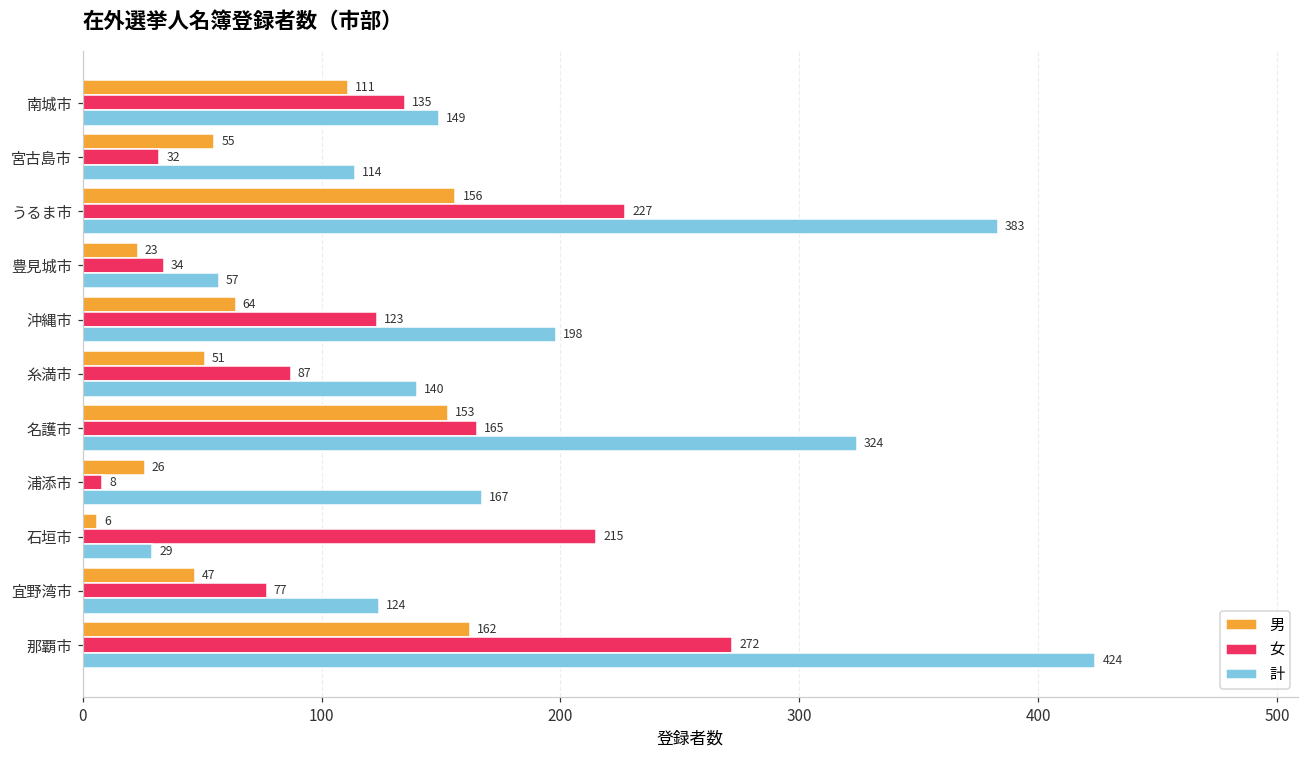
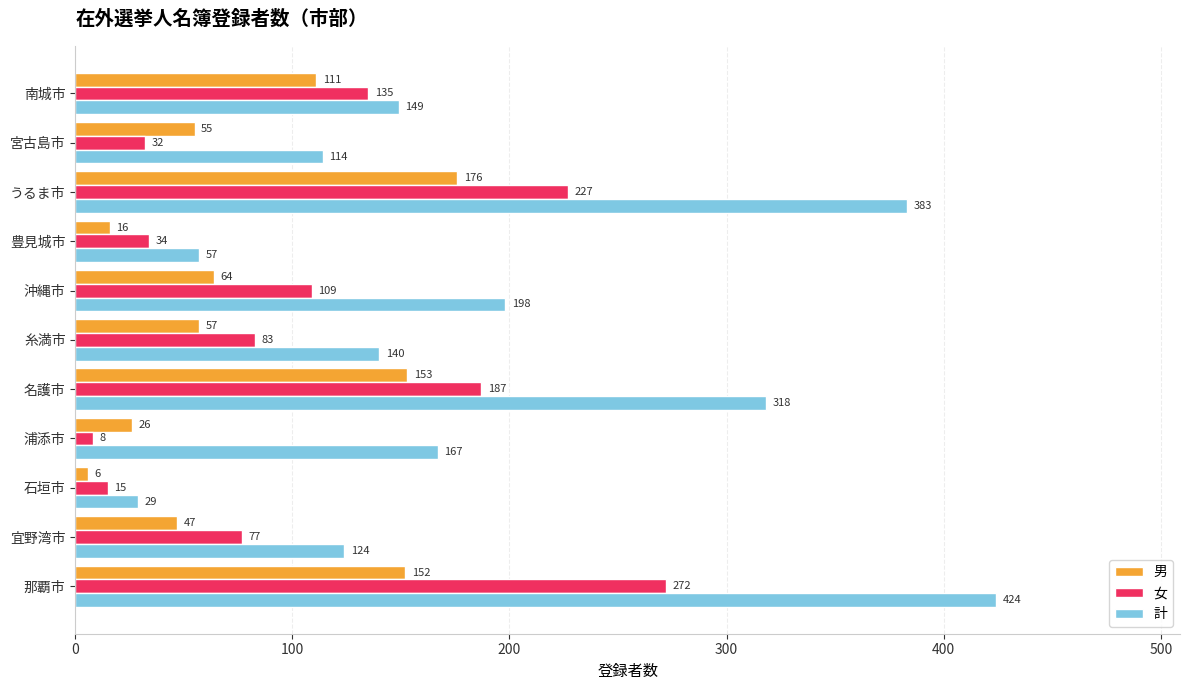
男, うるま市: 156 -> 176
男, 豊見城市: 23 -> 16
女, 沖縄市: 123 -> 109
男, 糸満市: 51 -> 57
女, 糸満市: 87 -> 83
女, 名護市: 165 -> 187
計, 名護市: 324 -> 318
女, 石垣市: 215 -> 15
男, 那覇市: 162 -> 152
